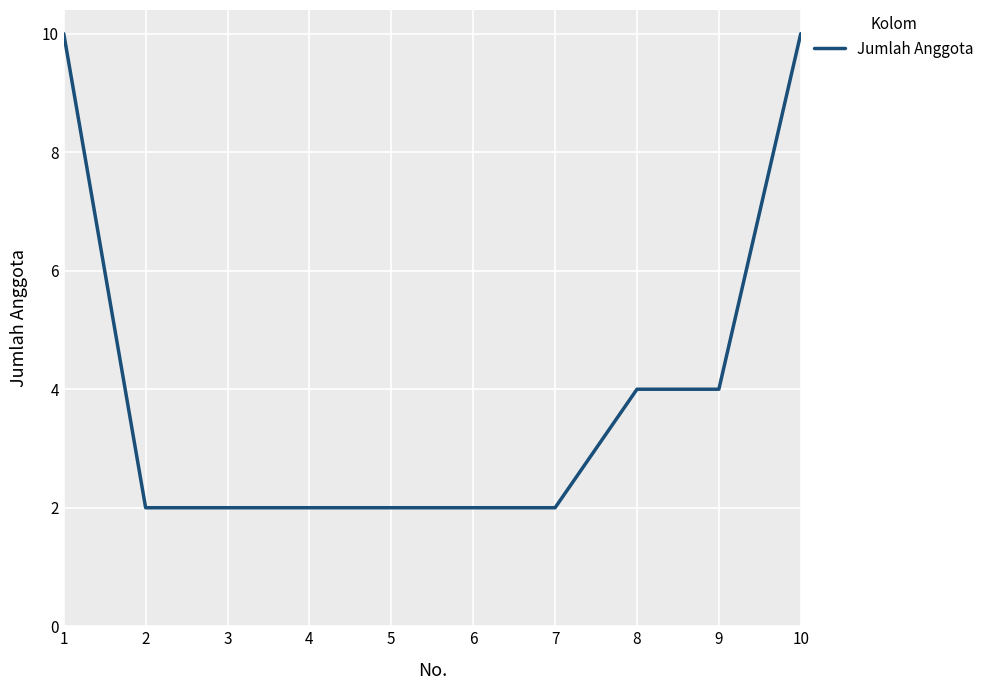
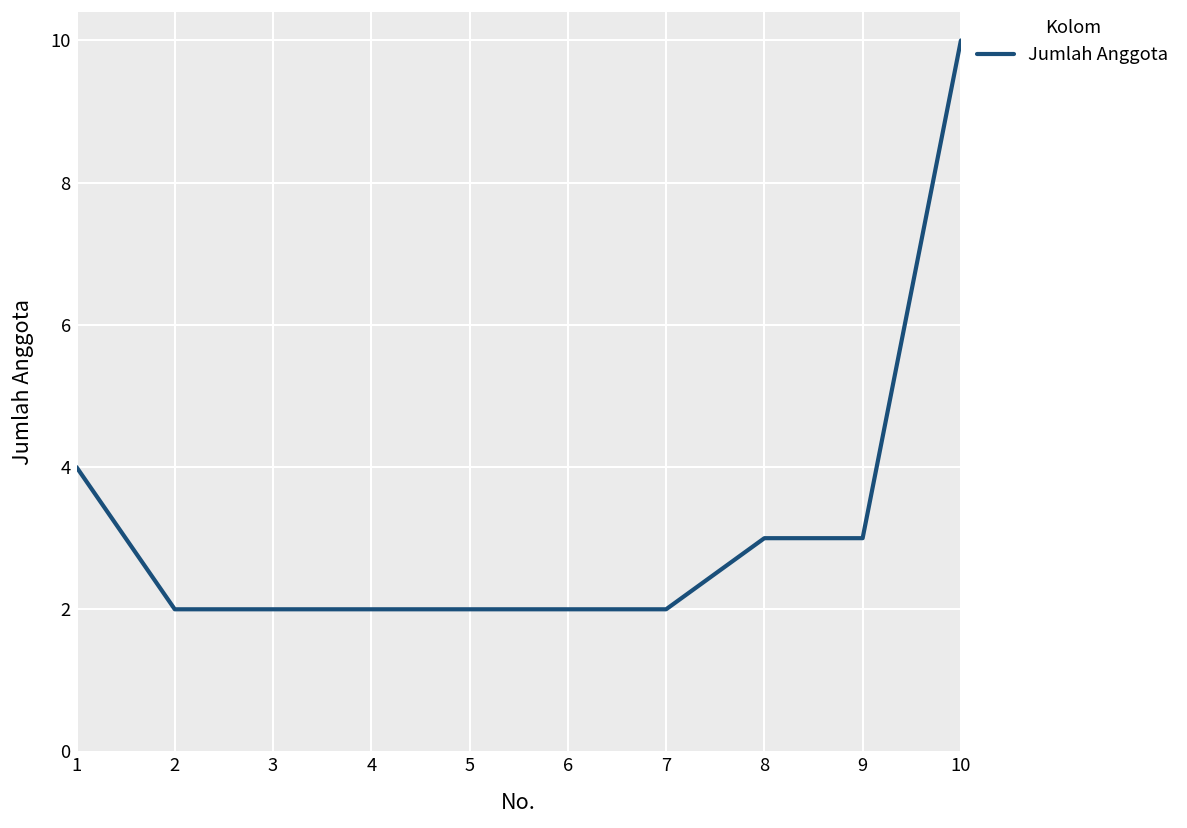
1: 10 -> 4
8: 4 -> 3
9: 4 -> 3
